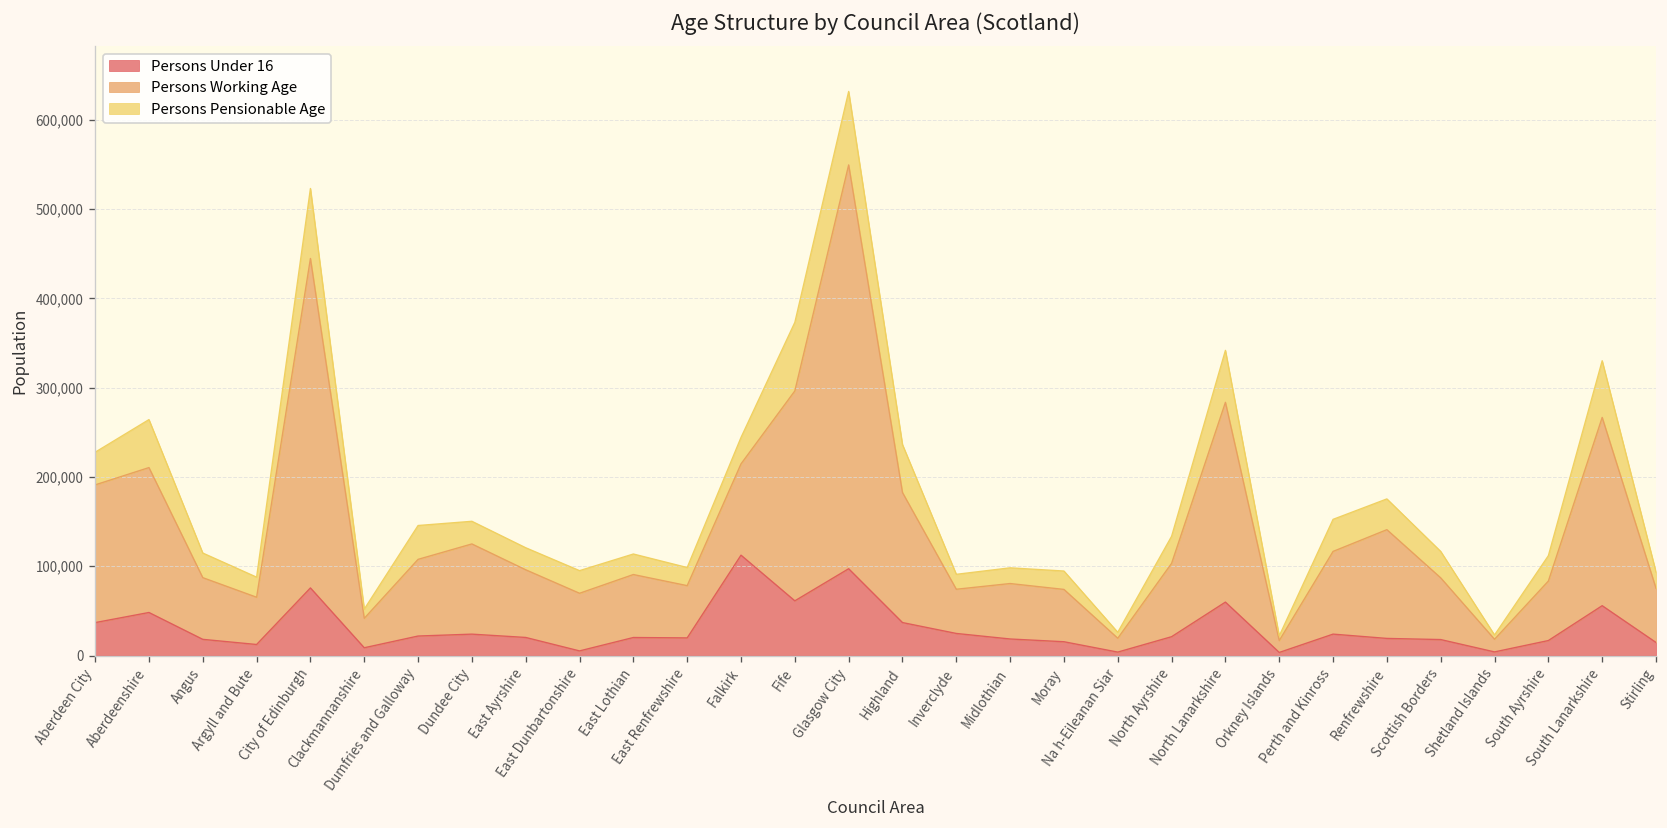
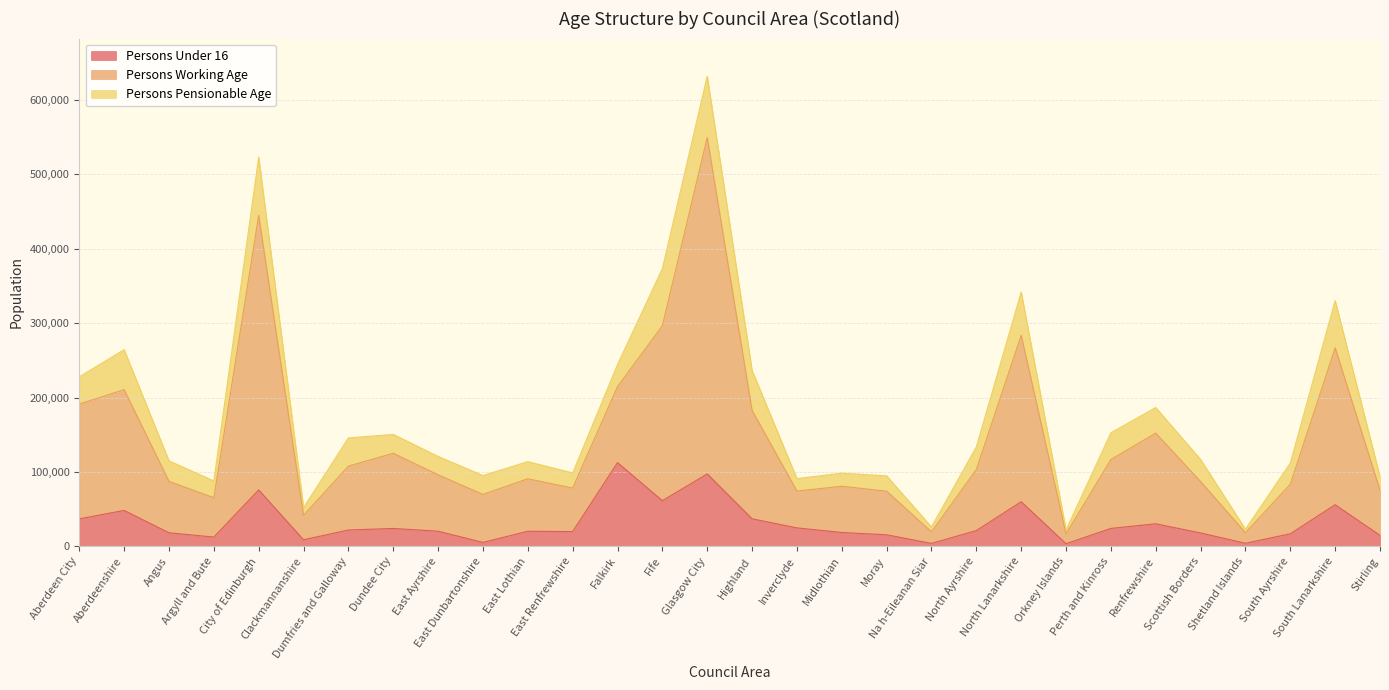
Persons Under 16, Renfrewshire: 20,000 -> 30,000
